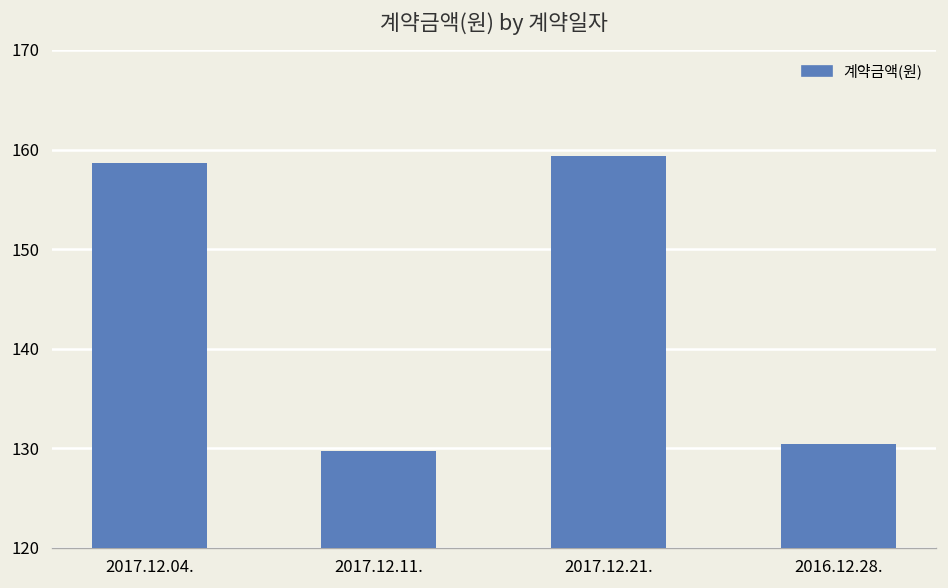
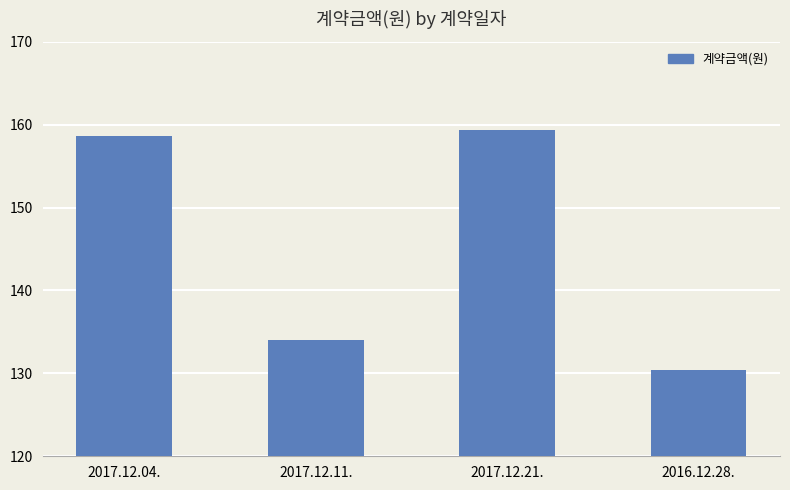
2017.12.11.: 130 -> 134
